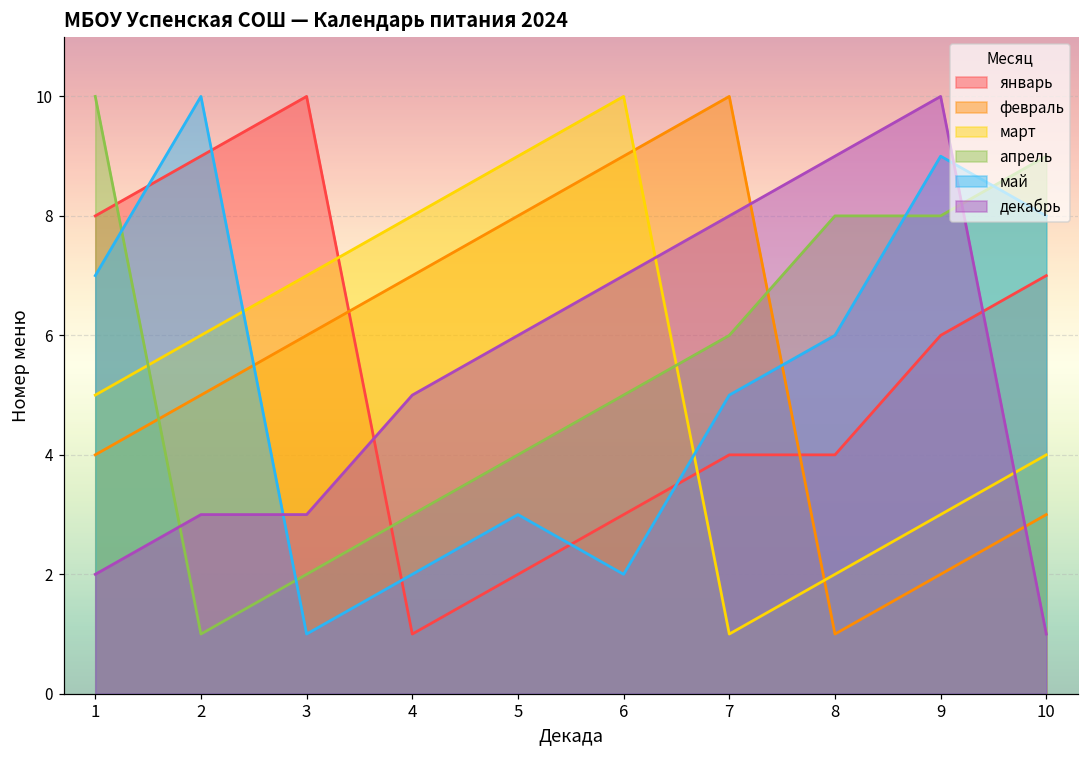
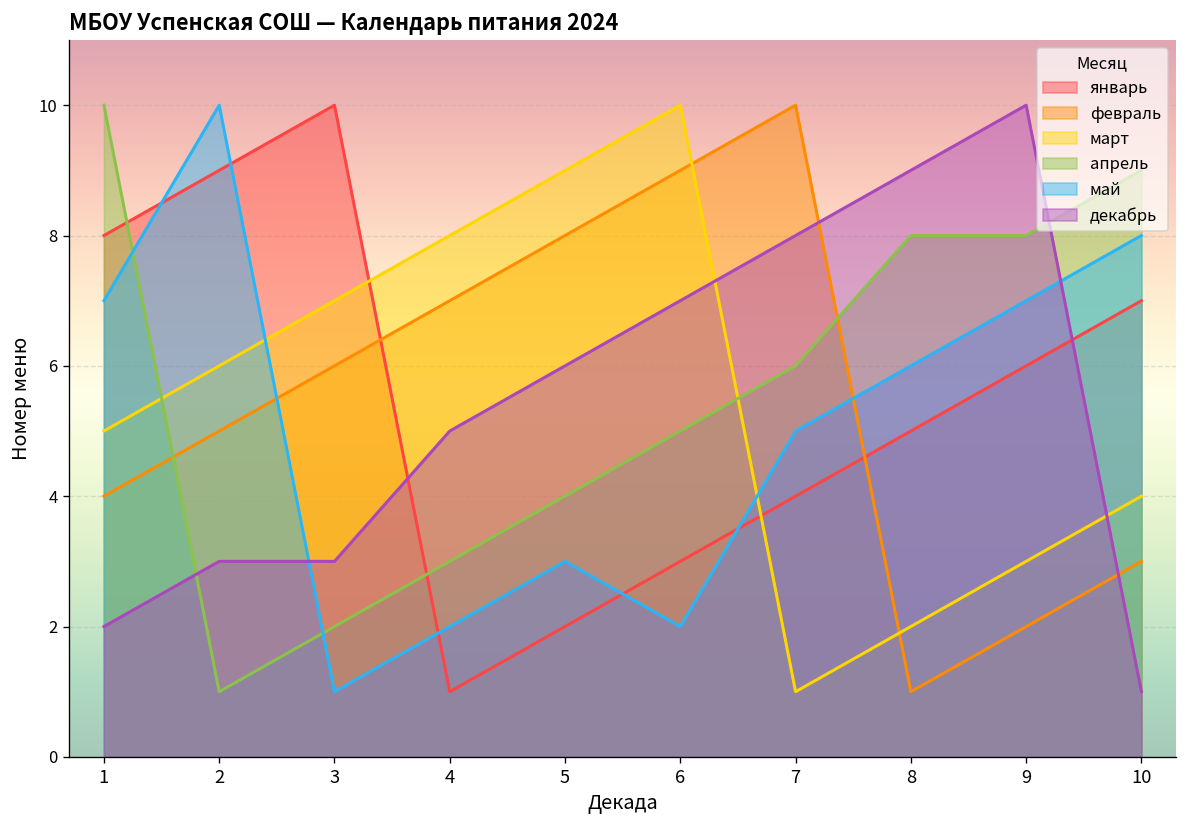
январь, 8: 4 -> 5
май, 9: 9 -> 7
